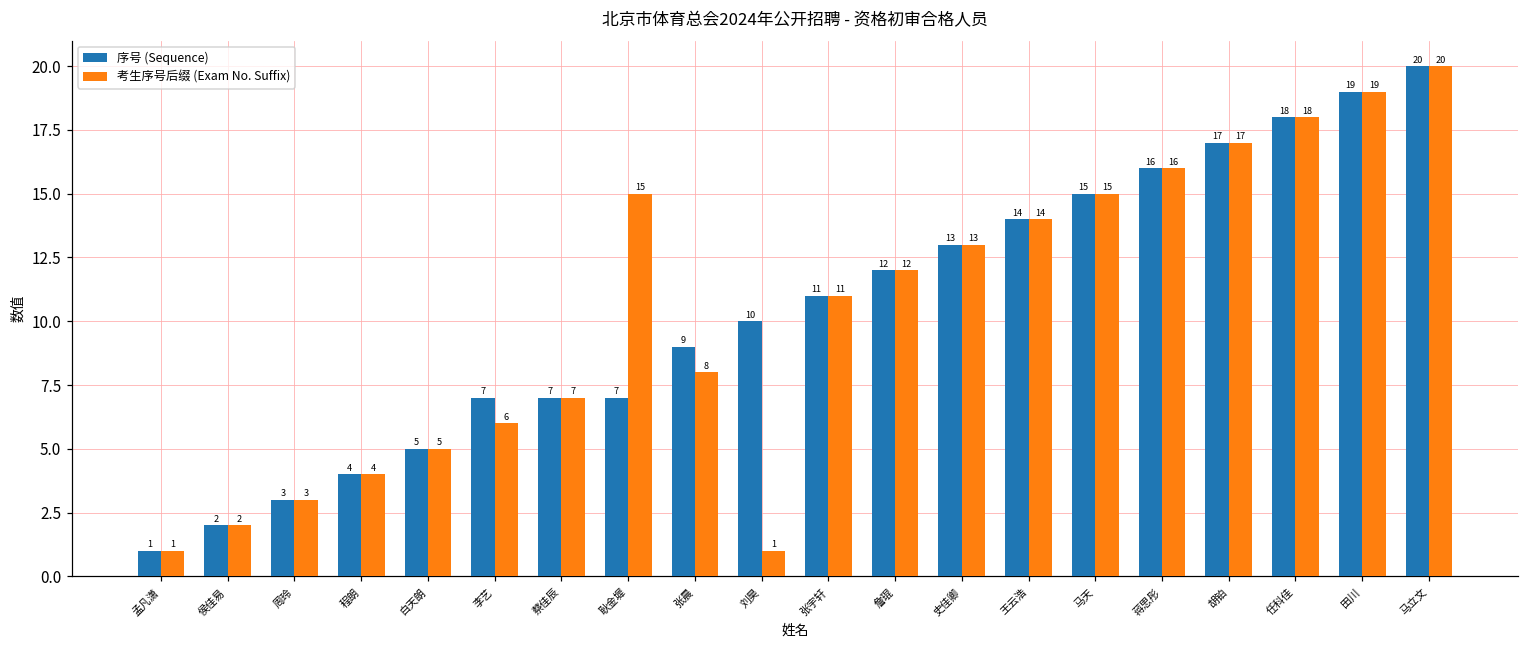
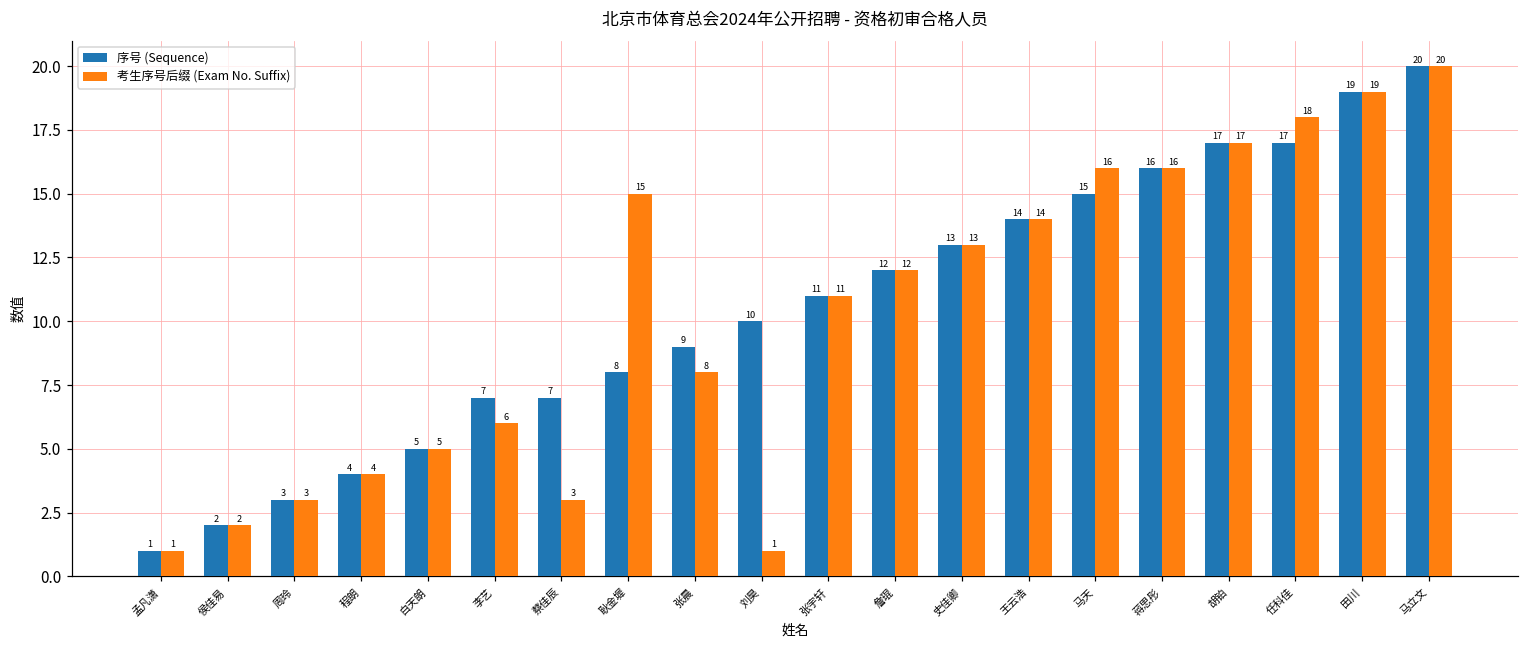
考生序号后缀 (Exam No. Suffix), 蔡佳辰: 7 -> 3
序号 (Sequence), 耿金墀: 7 -> 8
考生序号后缀 (Exam No. Suffix), 马天: 15 -> 16
序号 (Sequence), 任科佳: 18 -> 17
